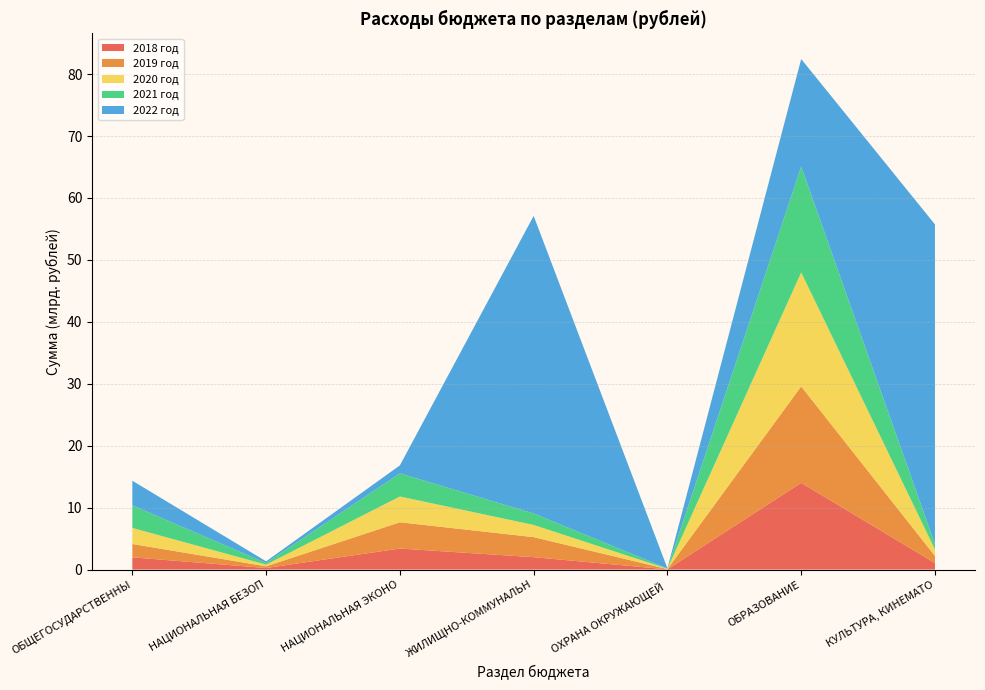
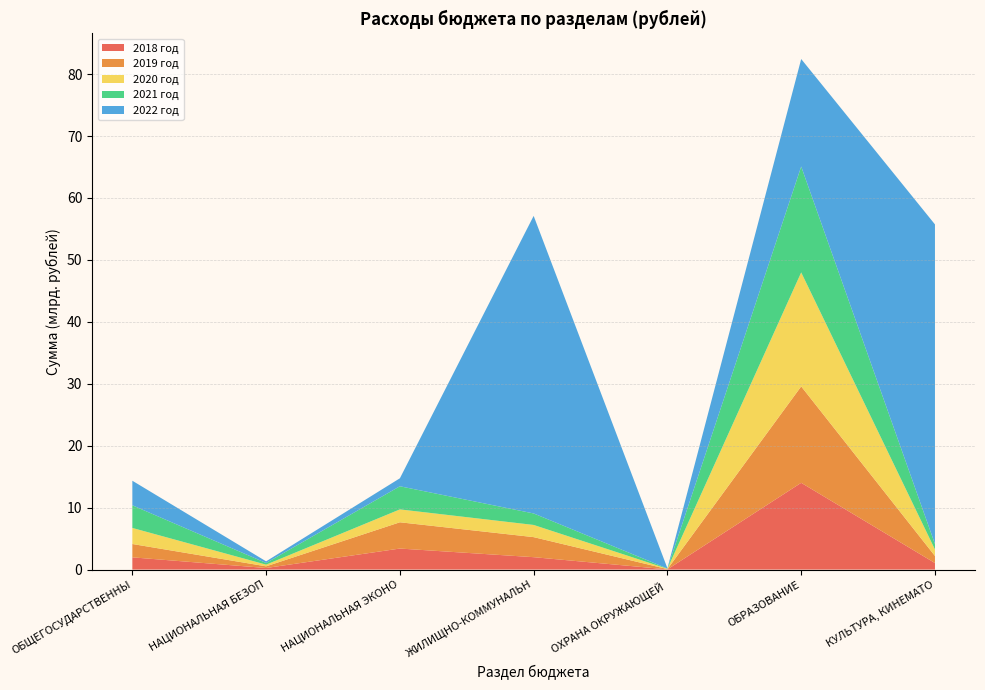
2020 год, НАЦИОНАЛЬНАЯ ЭКОНО: 4 -> 2
